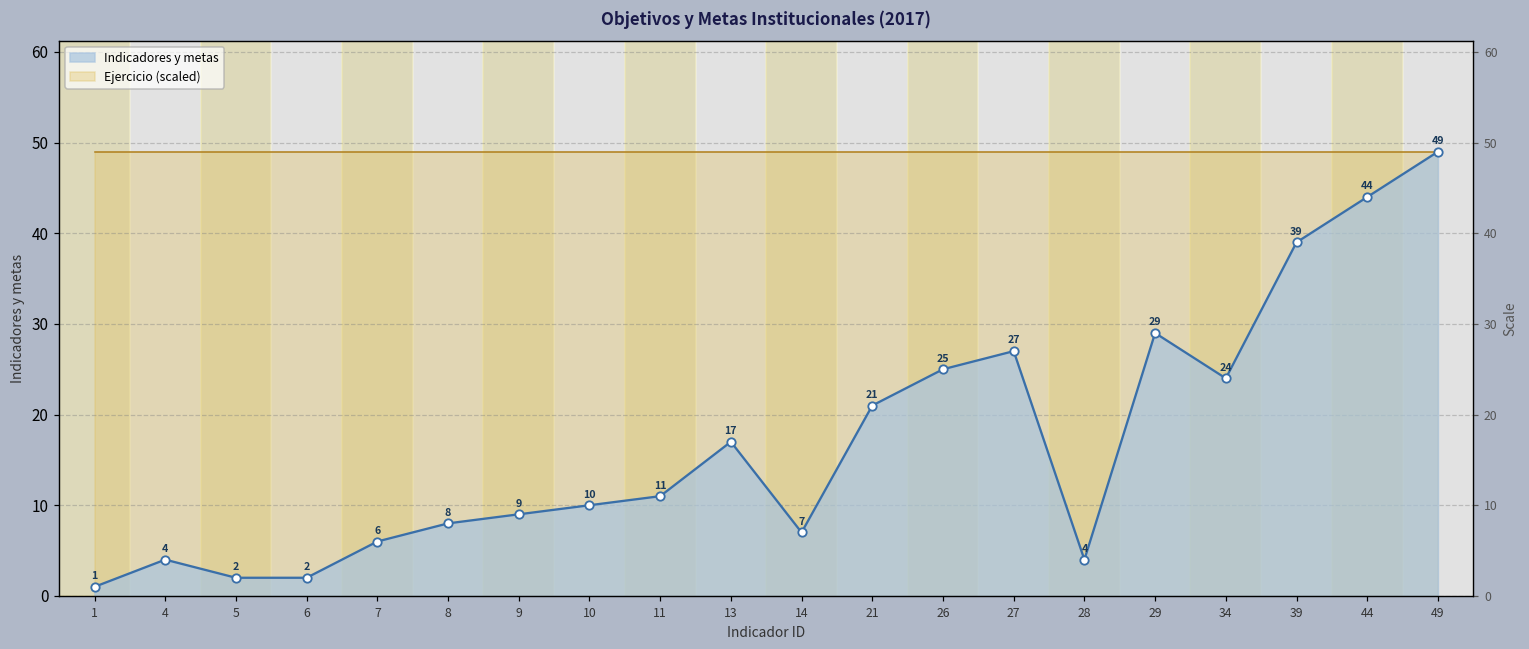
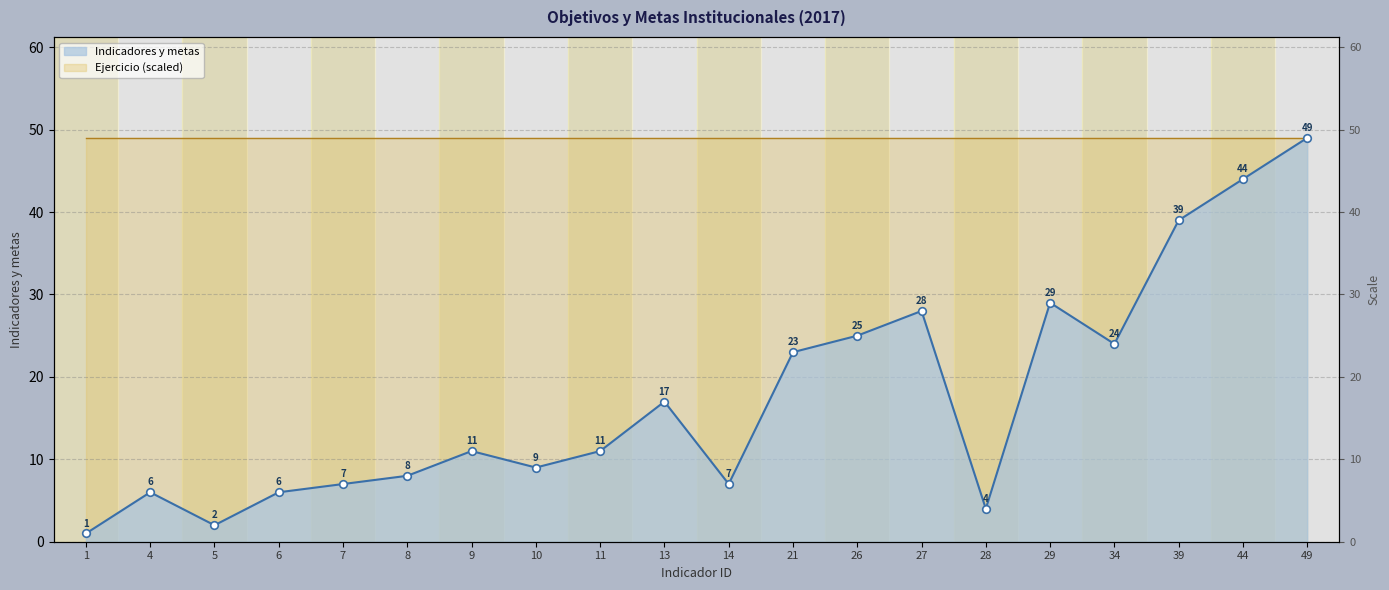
Indicadores y metas, 4: 4 -> 6
Indicadores y metas, 6: 2 -> 6
Indicadores y metas, 7: 6 -> 7
Indicadores y metas, 9: 9 -> 11
Indicadores y metas, 10: 10 -> 9
Indicadores y metas, 21: 21 -> 23
Indicadores y metas, 27: 27 -> 28
